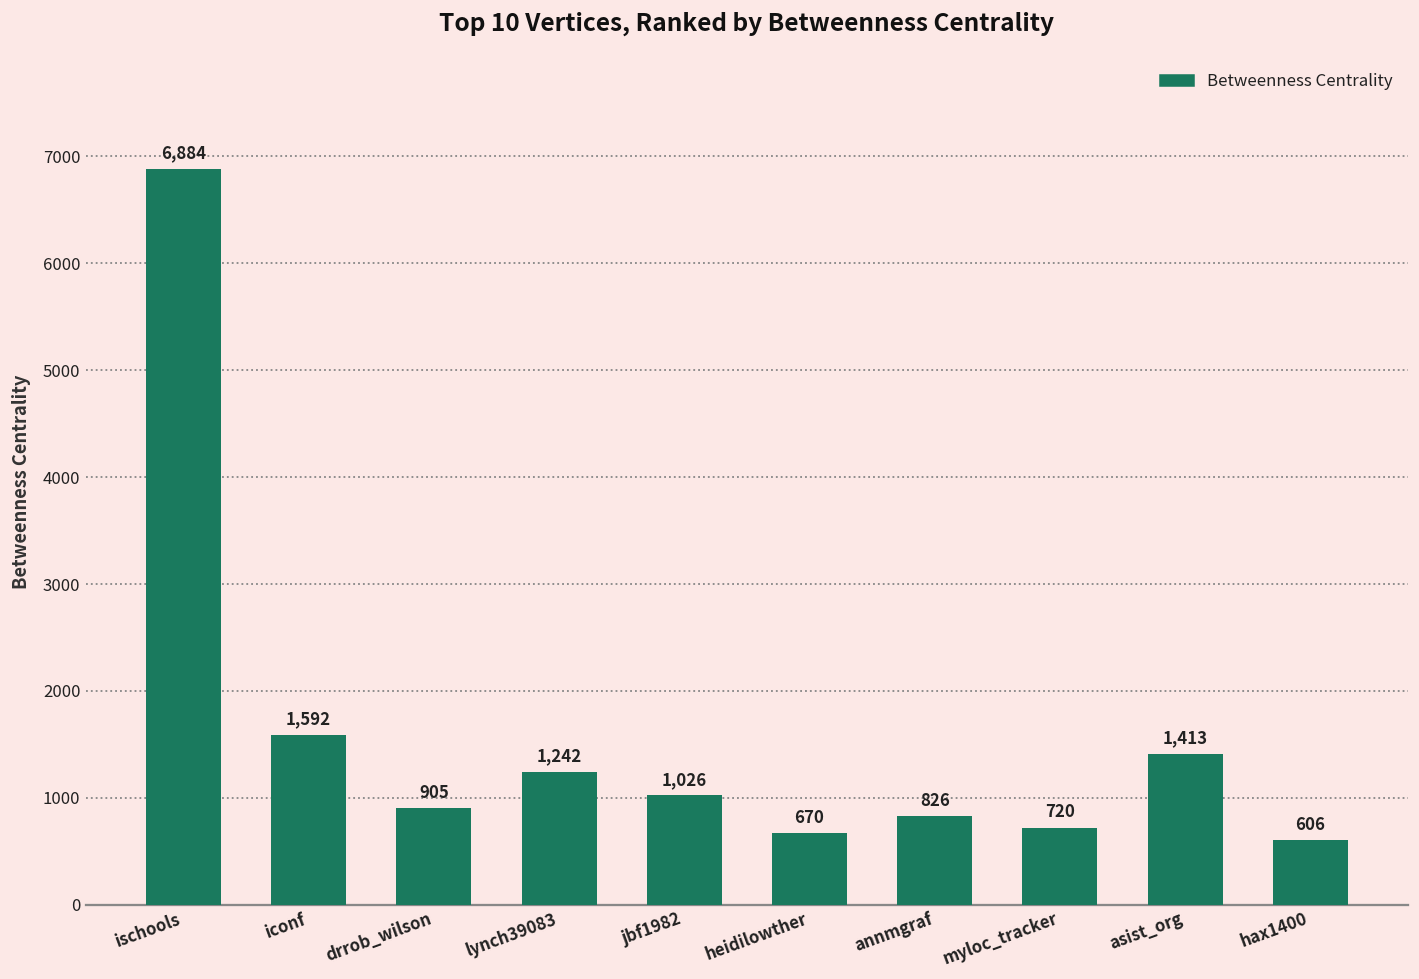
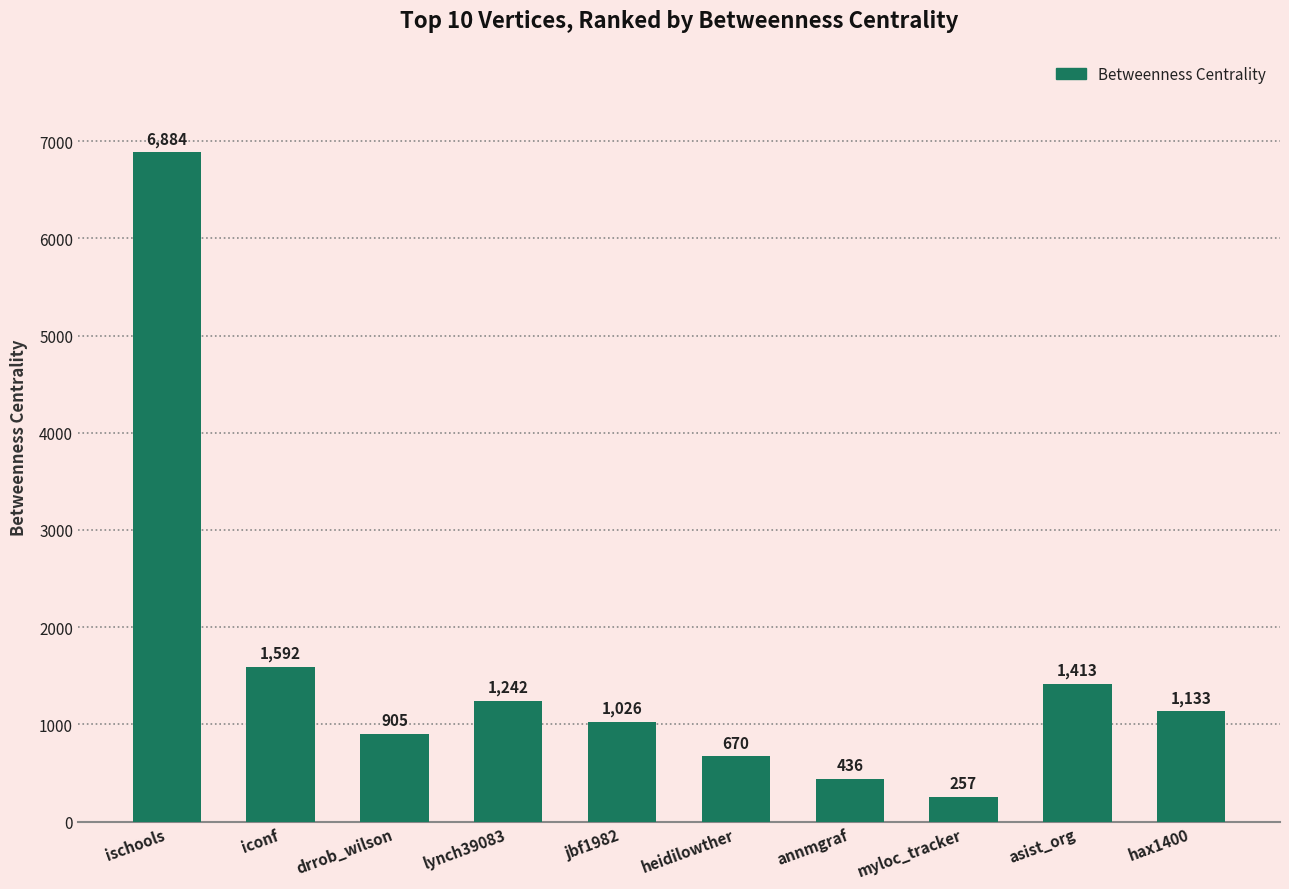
annmgraf: 826 -> 436
myloc_tracker: 720 -> 257
hax1400: 606 -> 1,133
